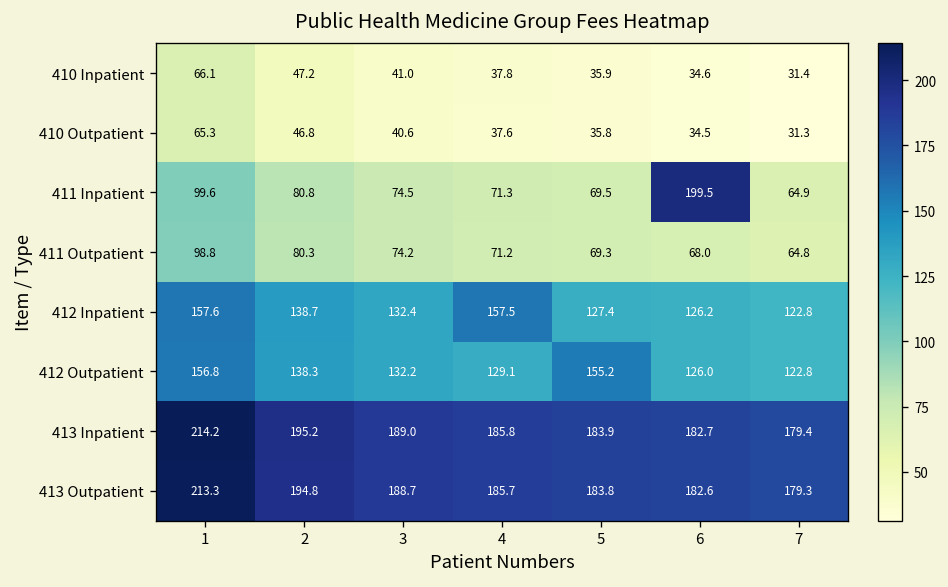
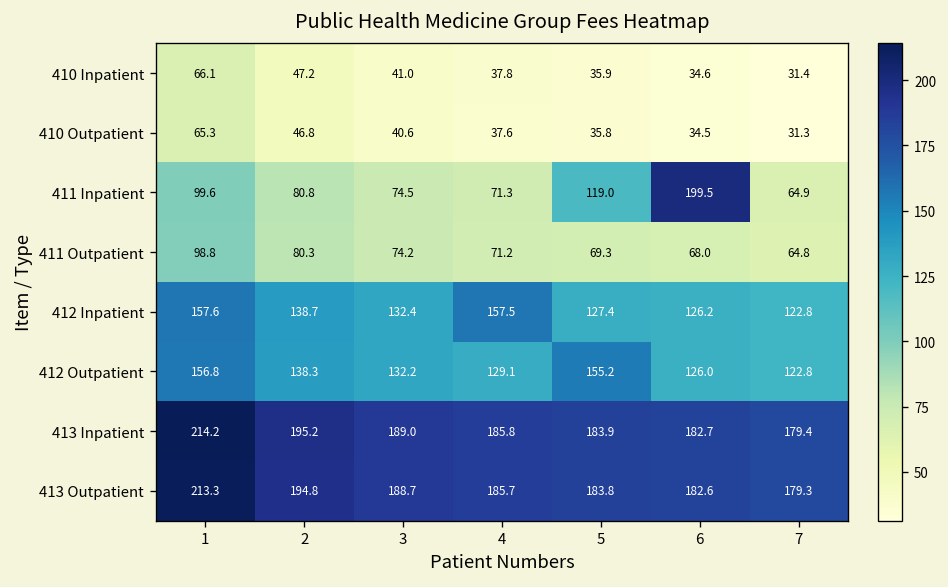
411 Inpatient, 5: 69.5 -> 119.0
